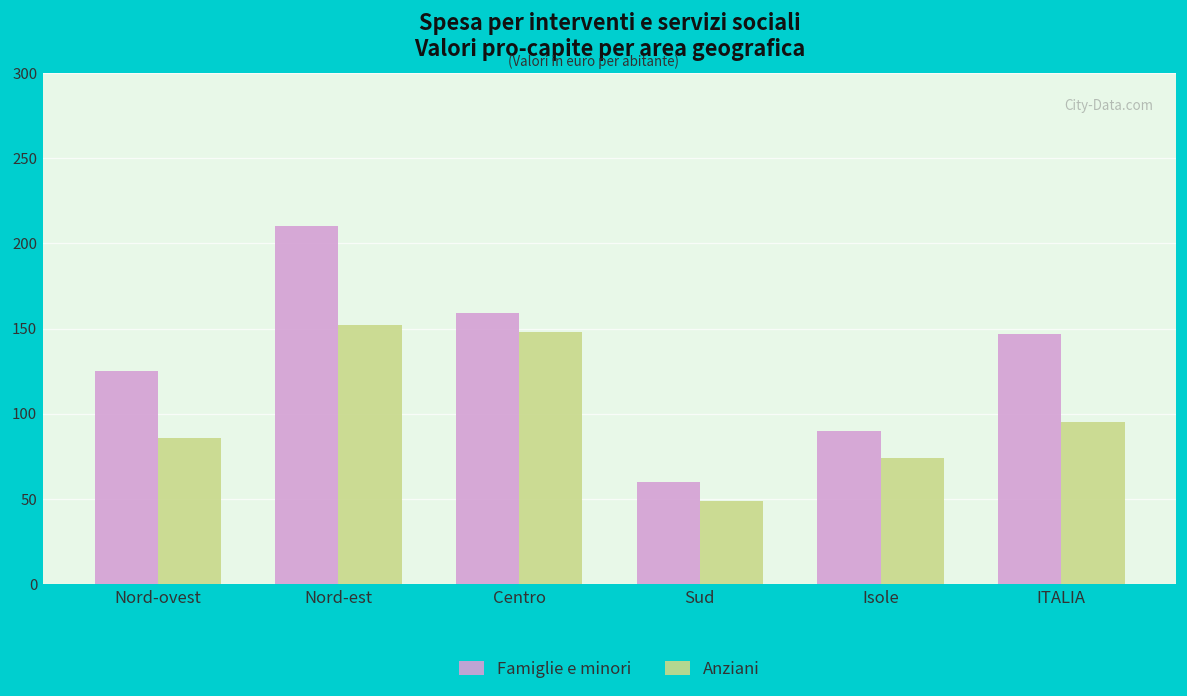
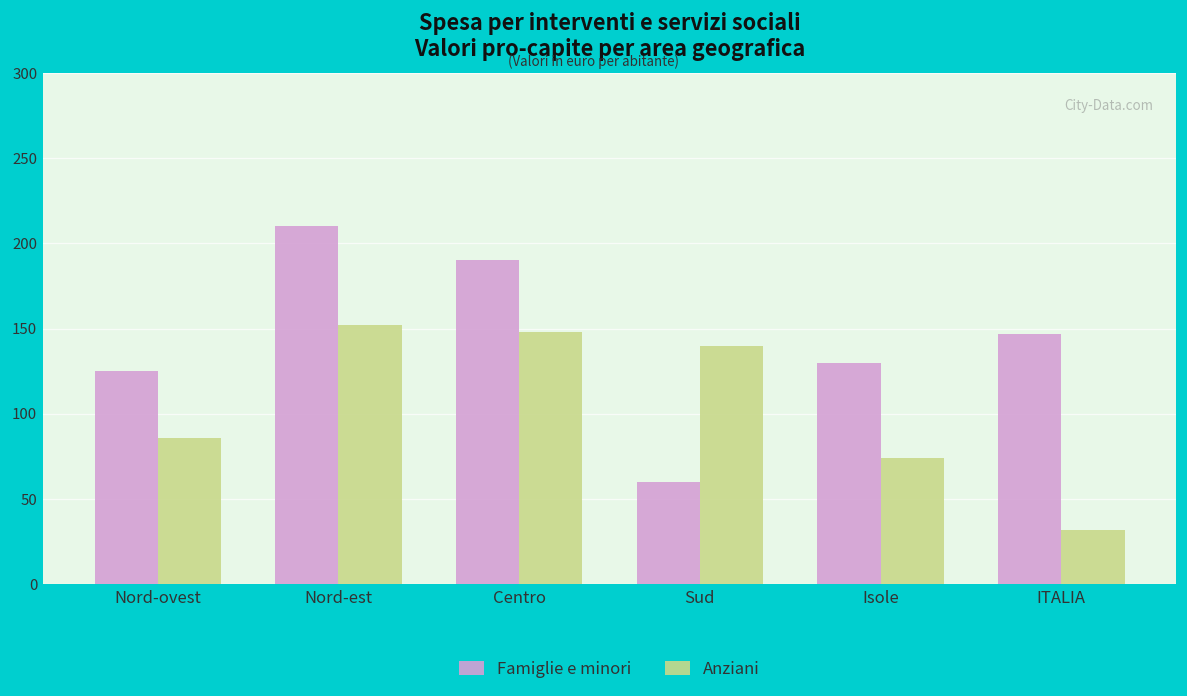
Famiglie e minori, Centro: 159 -> 190
Anziani, Sud: 49 -> 140
Famiglie e minori, Isole: 90 -> 130
Anziani, ITALIA: 95 -> 32
